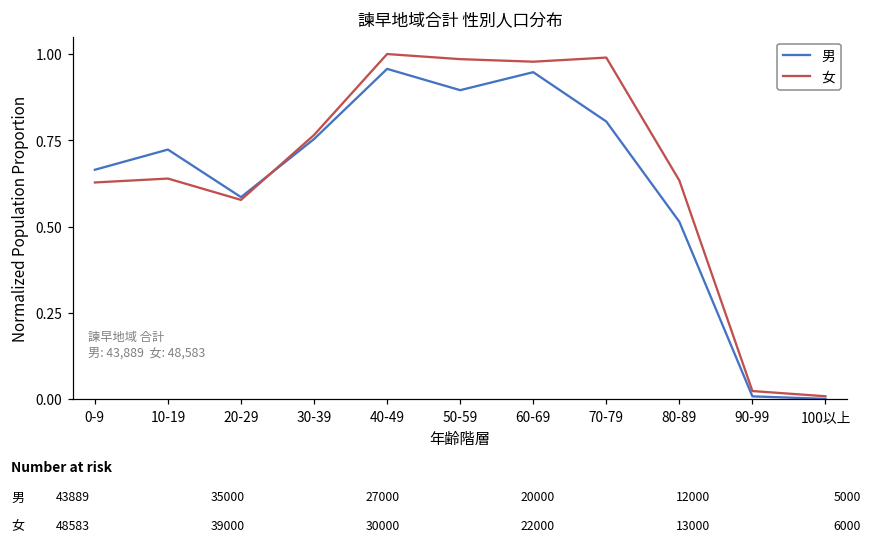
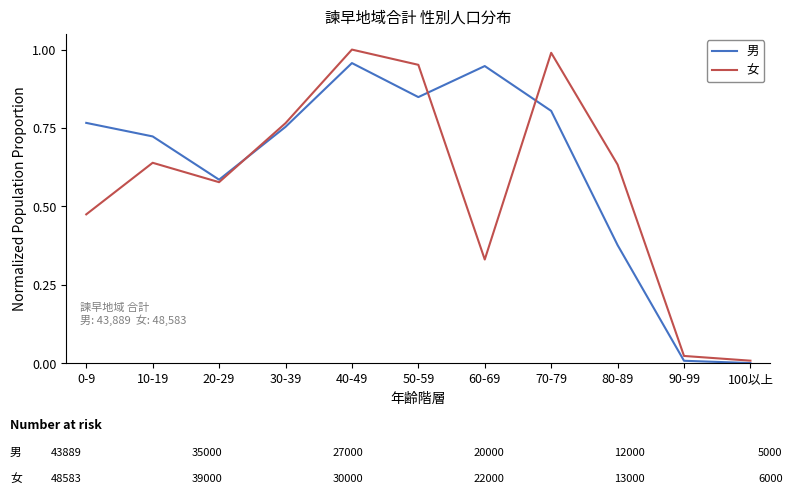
男, 0-9: 0.66 -> 0.77
女, 0-9: 0.63 -> 0.47
男, 50-59: 0.90 -> 0.85
女, 50-59: 0.99 -> 0.95
女, 60-69: 0.98 -> 0.33
男, 80-89: 0.51 -> 0.38
